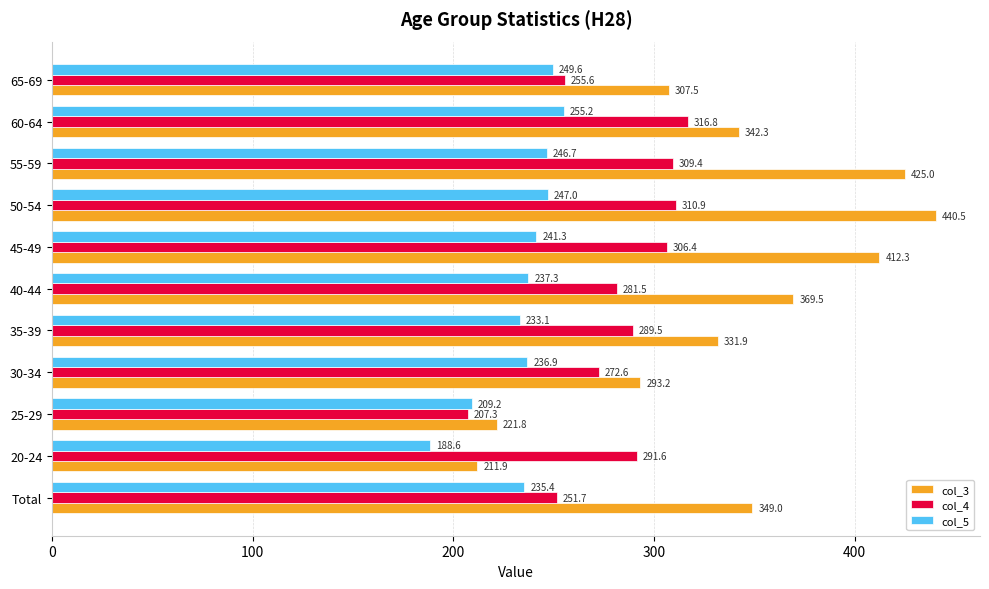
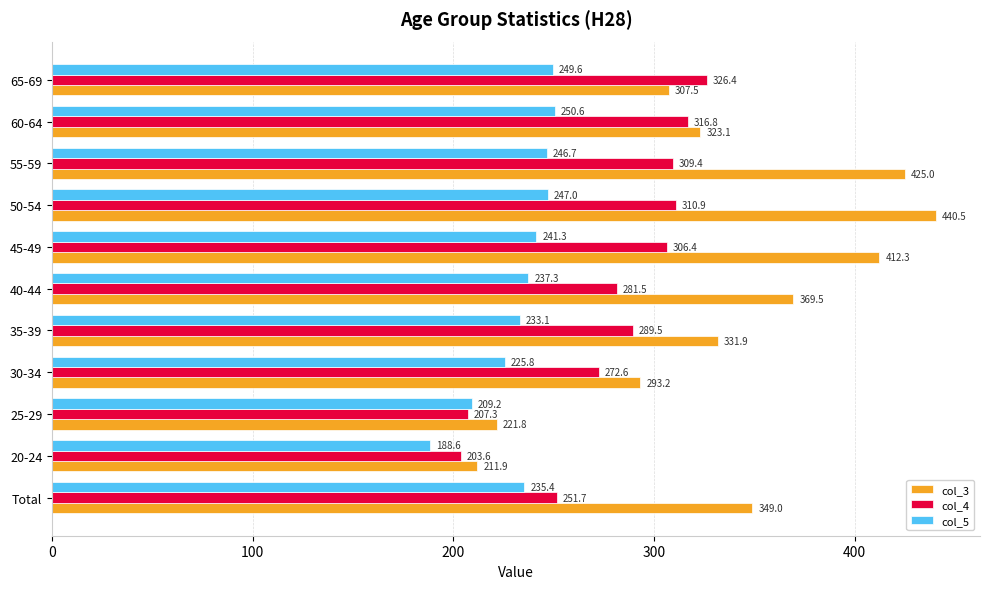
col_4, 65-69: 255.6 -> 326.4
col_5, 60-64: 255.2 -> 250.6
col_3, 60-64: 342.3 -> 323.1
col_5, 30-34: 236.9 -> 225.8
col_4, 20-24: 291.6 -> 203.6
